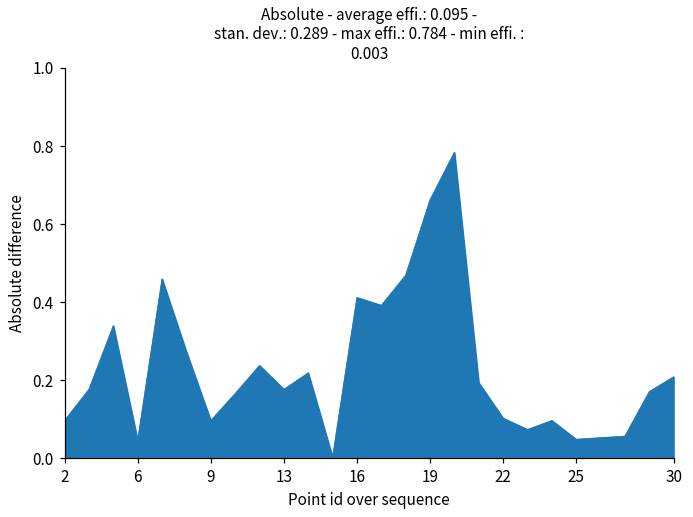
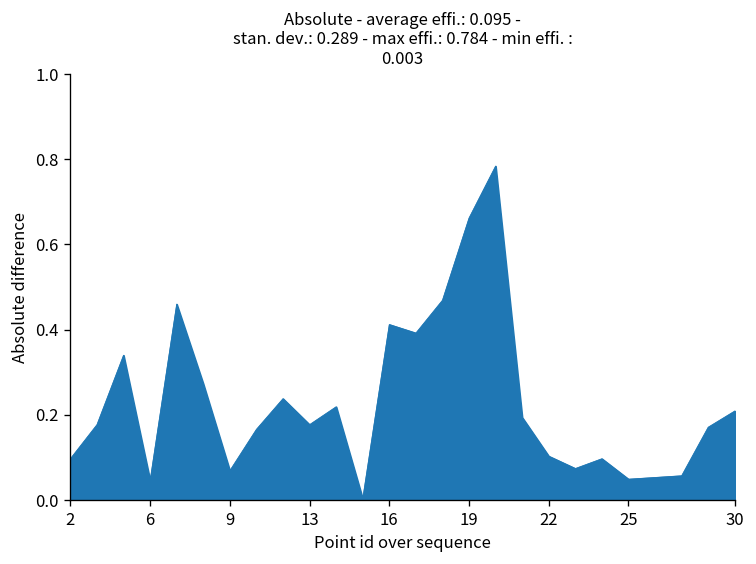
9: 0.10 -> 0.07
